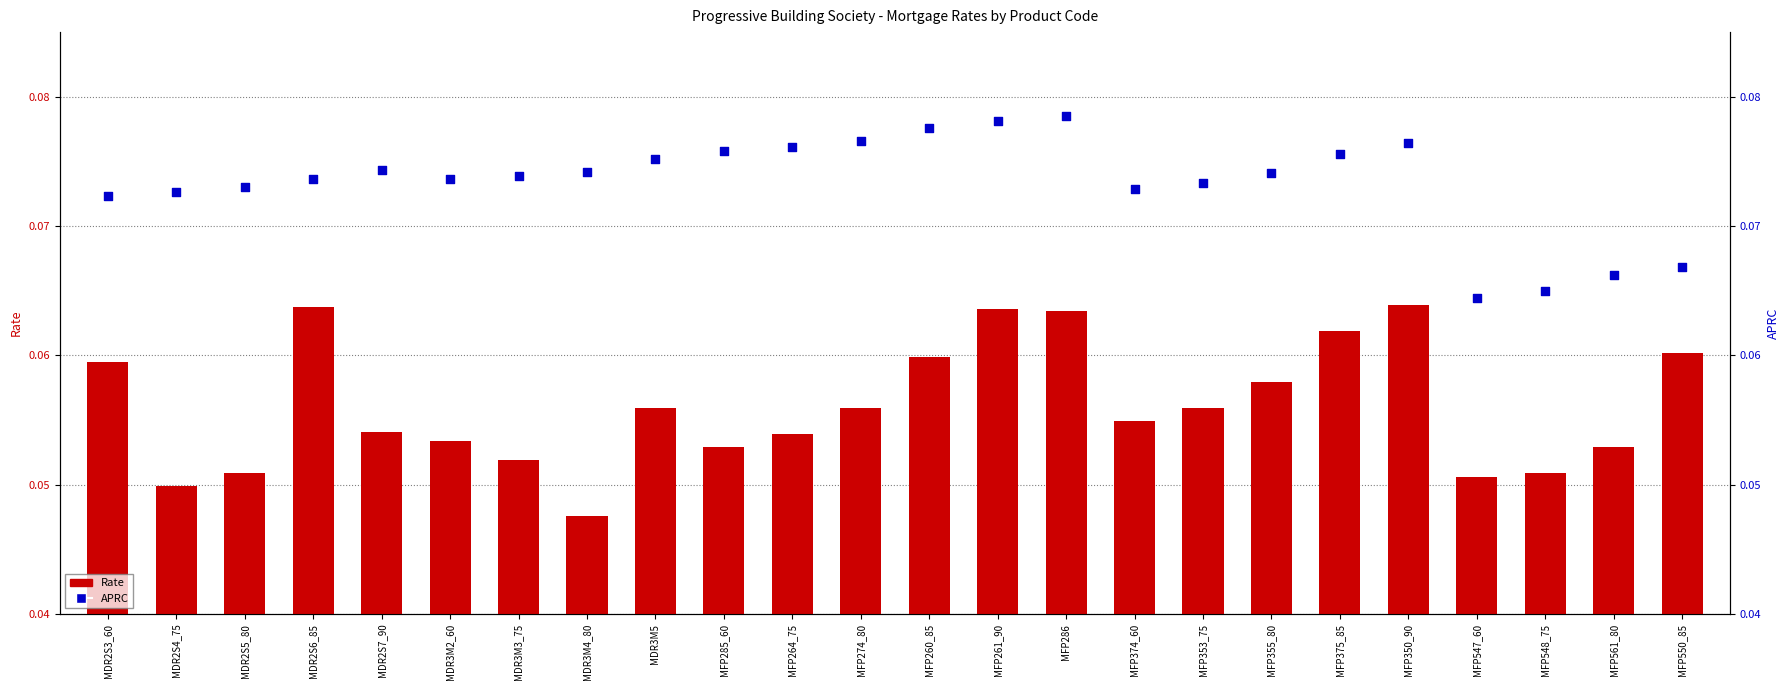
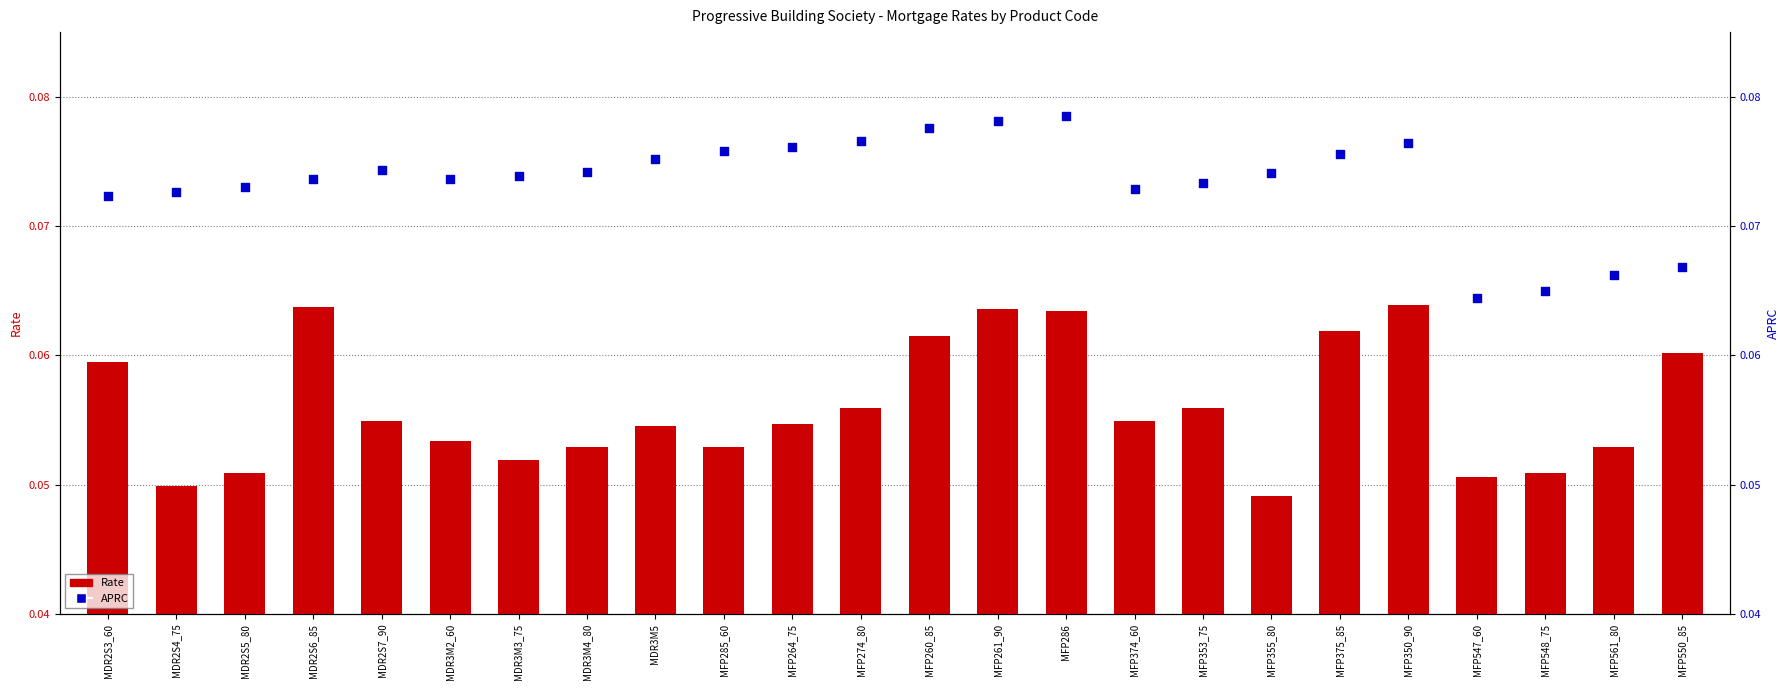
Rate, MDR2S7_90: 0.0541 -> 0.0549
Rate, MDR3M4_80: 0.0476 -> 0.0529
Rate, MDR3M5: 0.0559 -> 0.0545
Rate, MFP264_75: 0.0539 -> 0.0547
Rate, MFP260_85: 0.0599 -> 0.0615
Rate, MFP355_80: 0.0579 -> 0.0491
